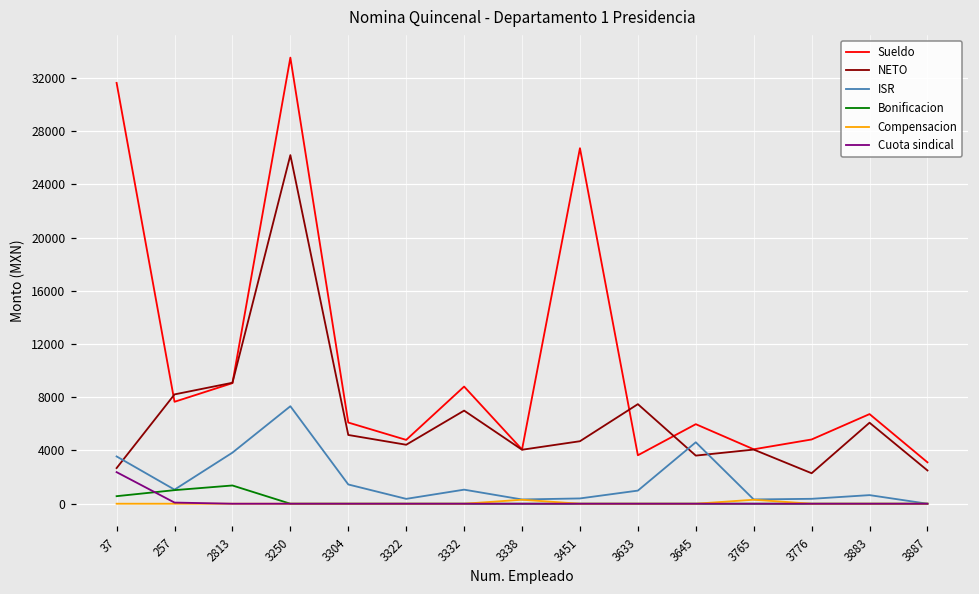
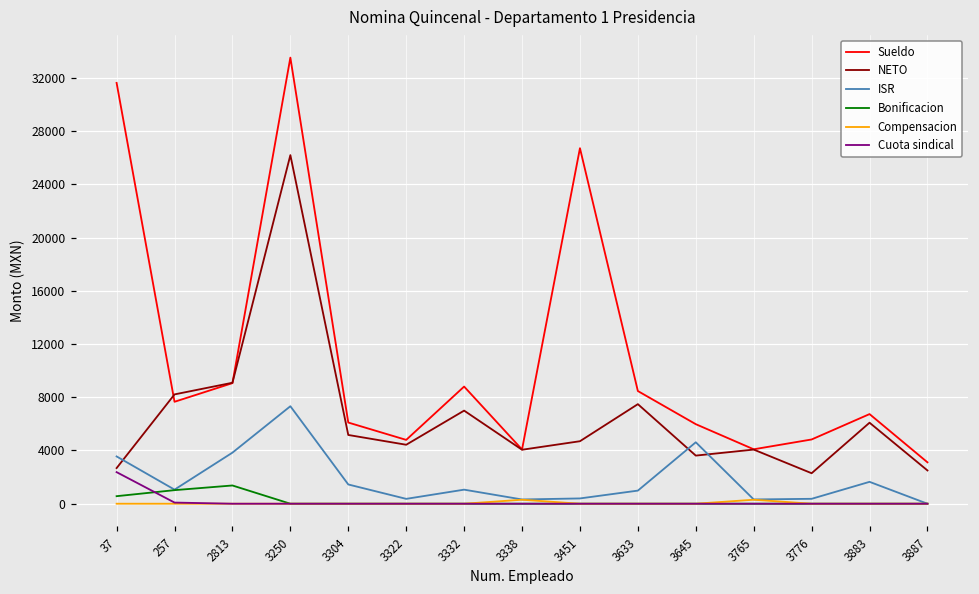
Sueldo, 3633: 3600 -> 8500
ISR, 3883: 600 -> 1600
